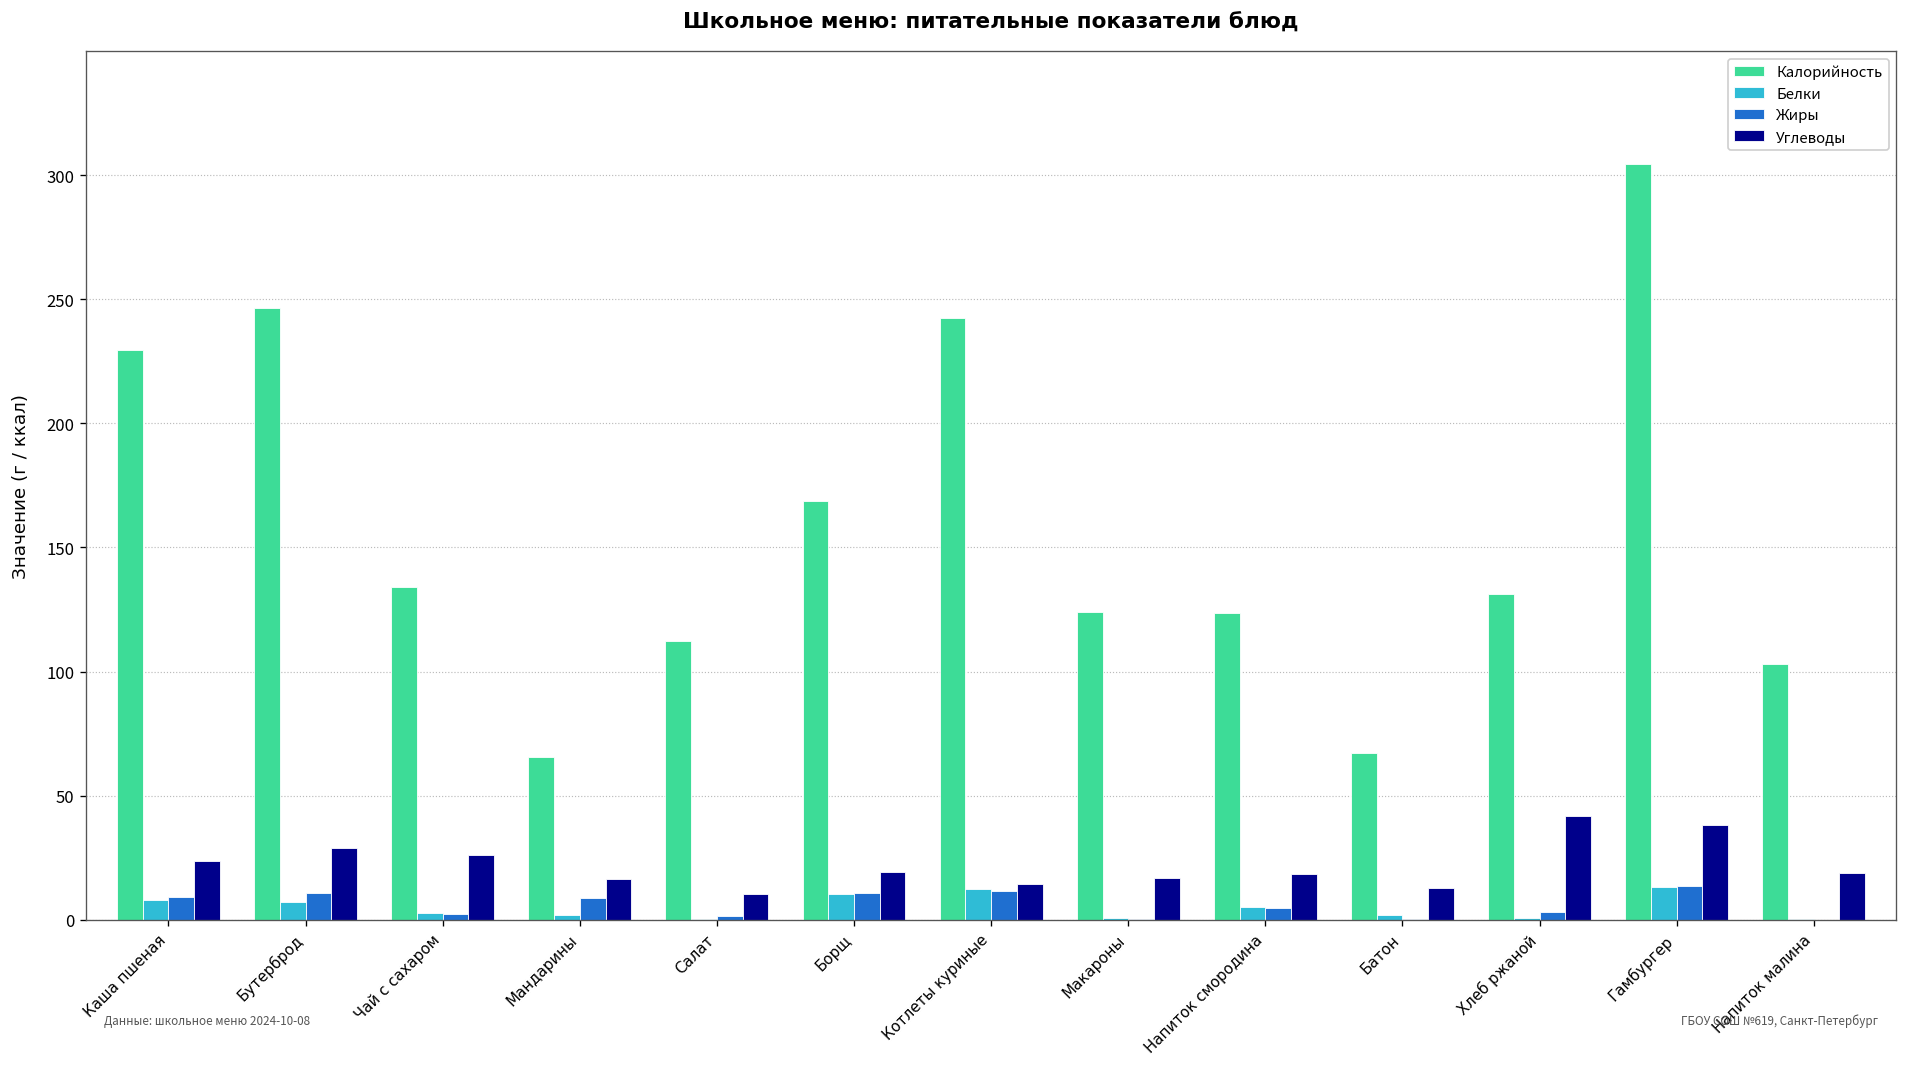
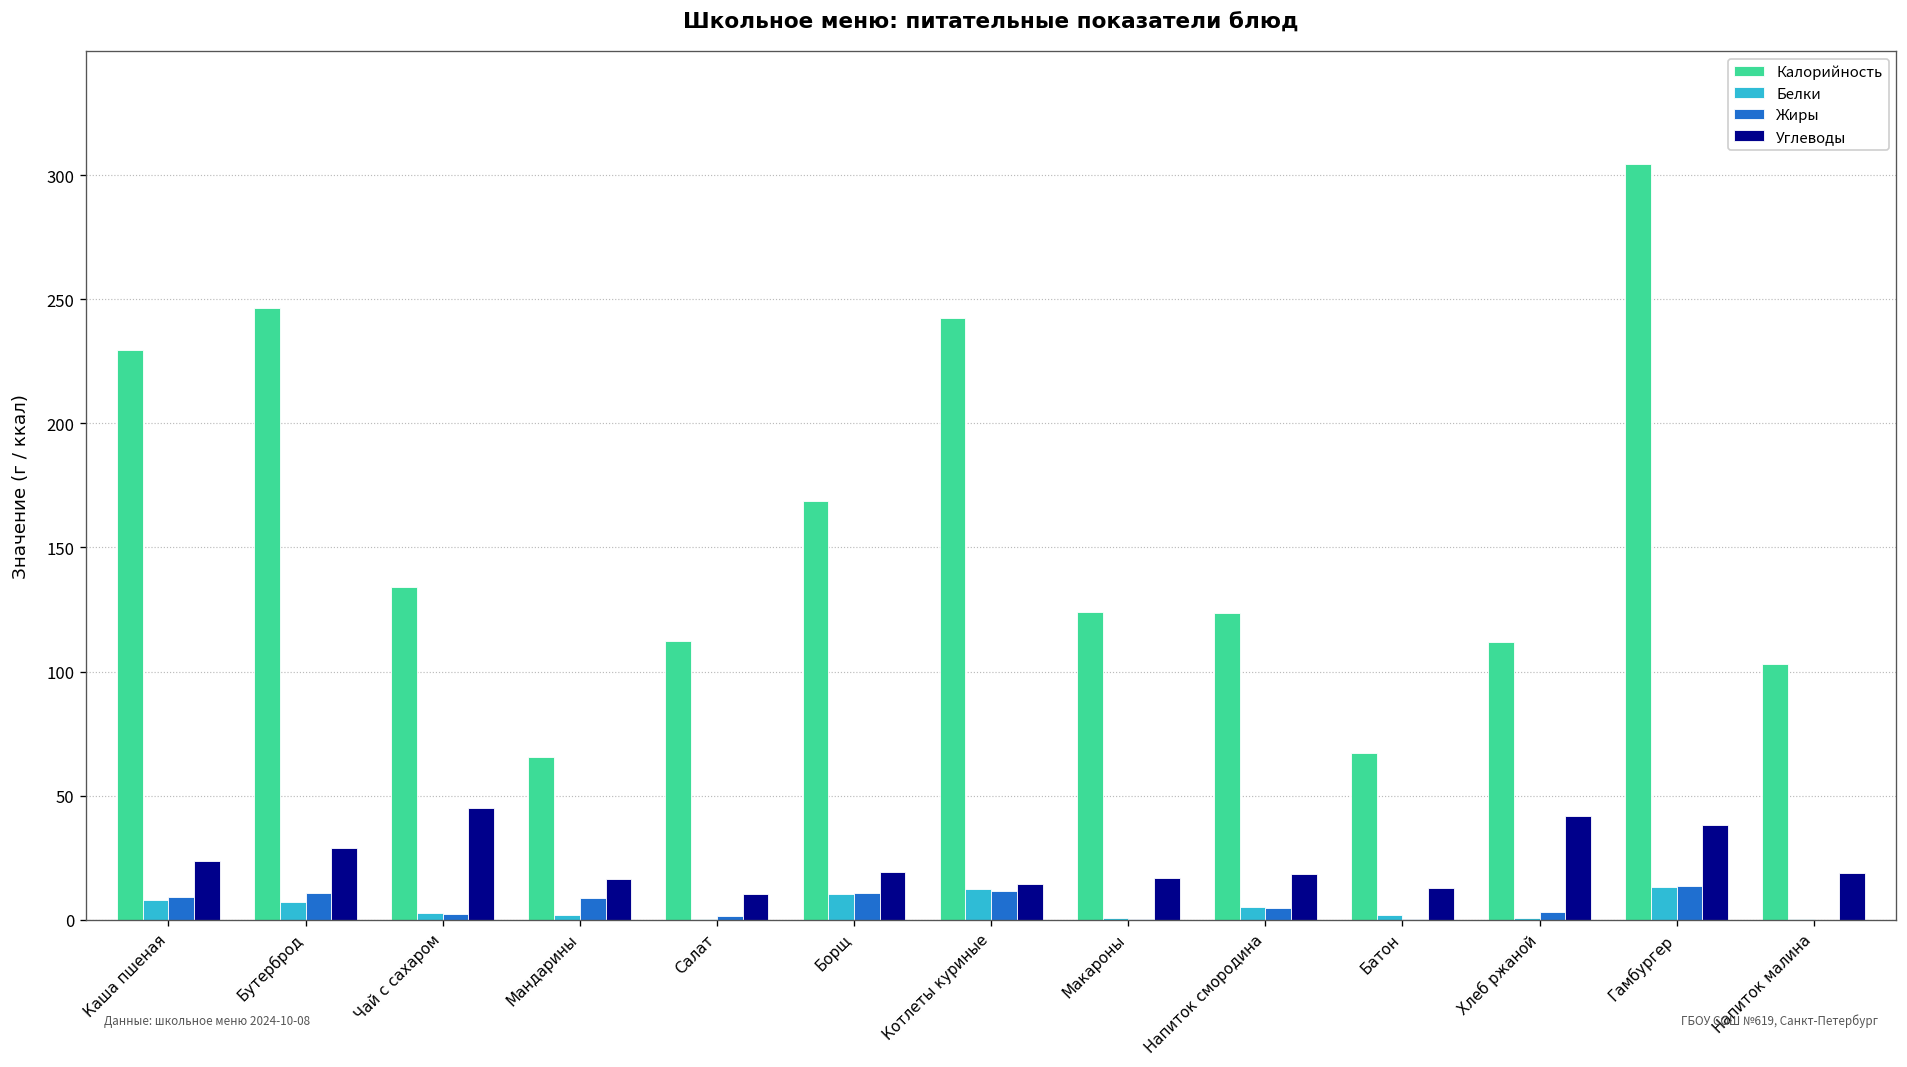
Углеводы, Чай с сахаром: 26 -> 45
Калорийность, Хлеб ржаной: 131 -> 112
